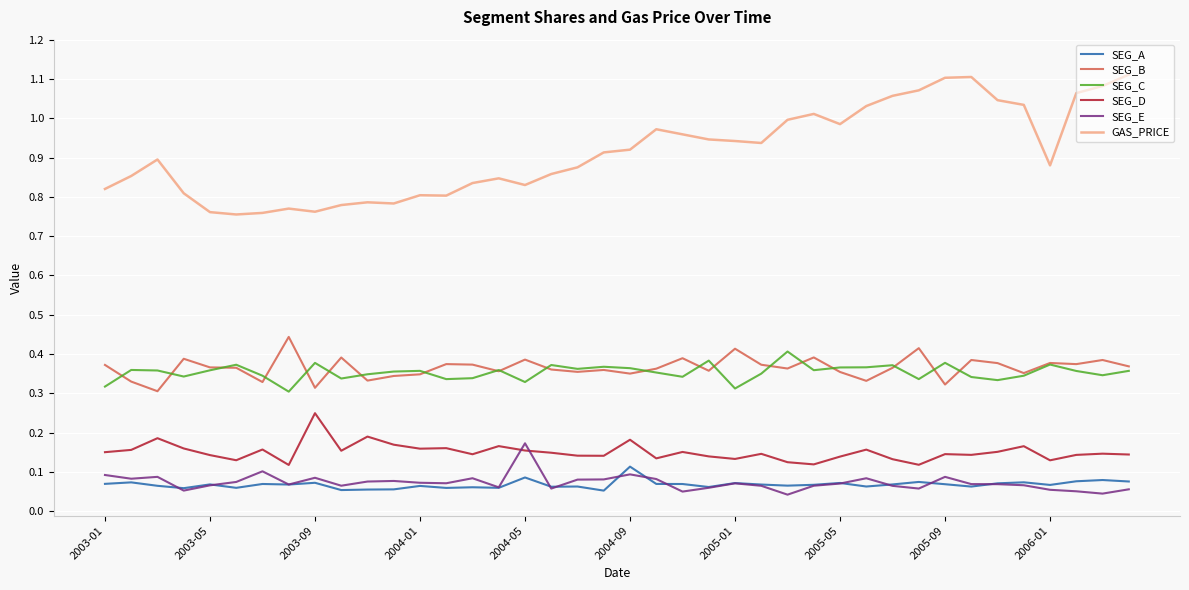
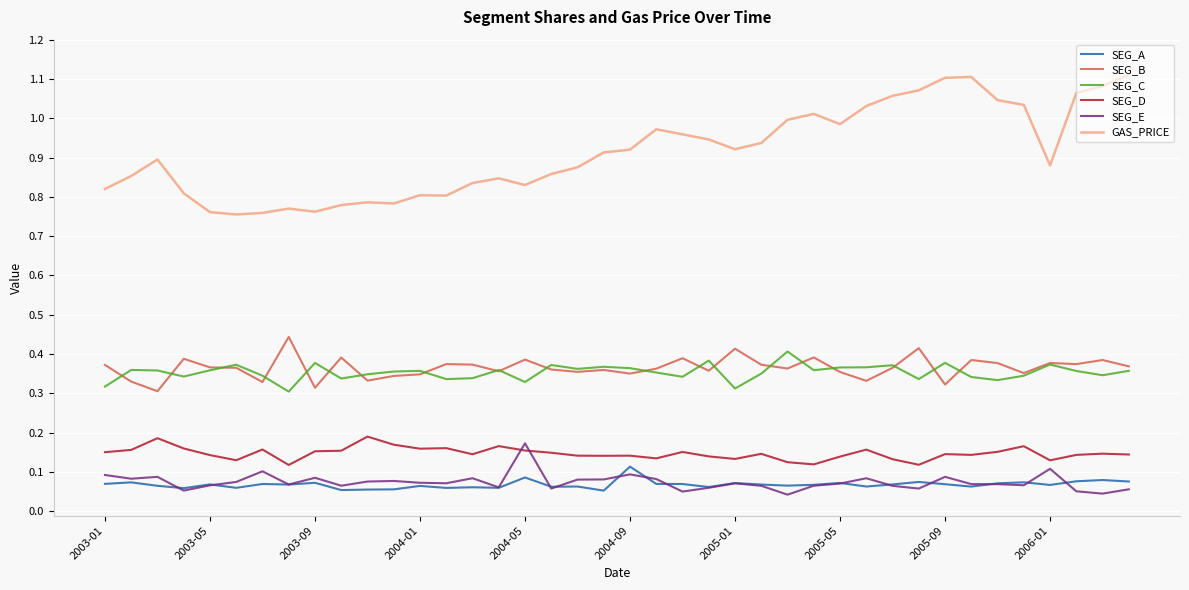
SEG_D, 2003-09: 0.25 -> 0.15
SEG_D, 2004-09: 0.18 -> 0.14
GAS_PRICE, 2005-01: 0.94 -> 0.92
SEG_E, 2006-01: 0.05 -> 0.11
